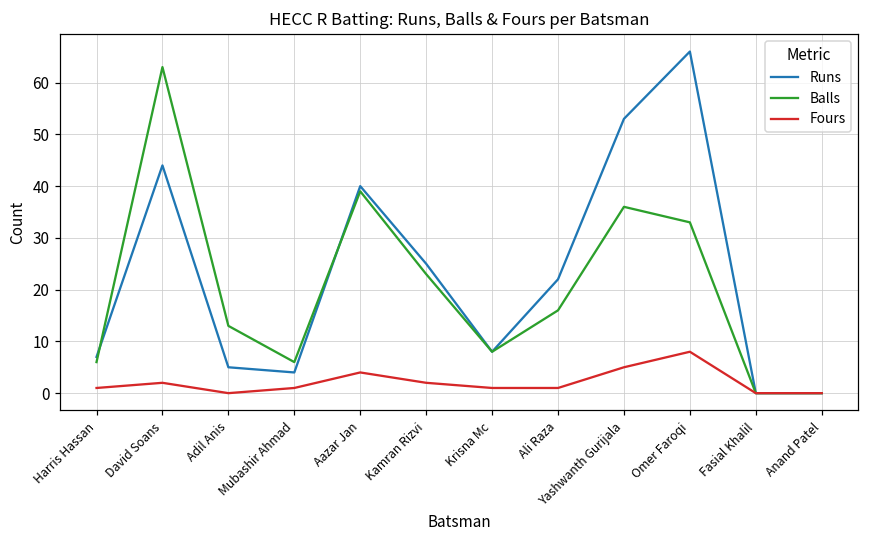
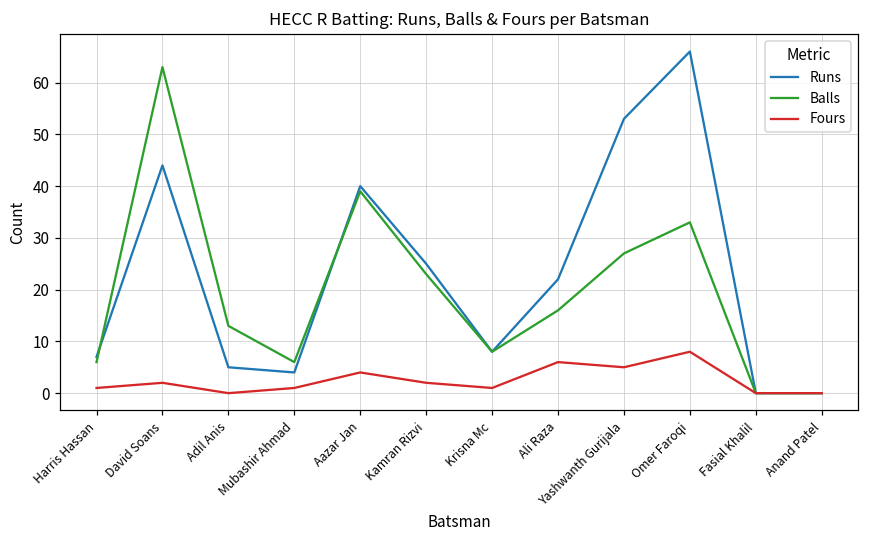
Fours, Ali Raza: 1 -> 6
Balls, Yashwanth Gurijala: 36 -> 27
